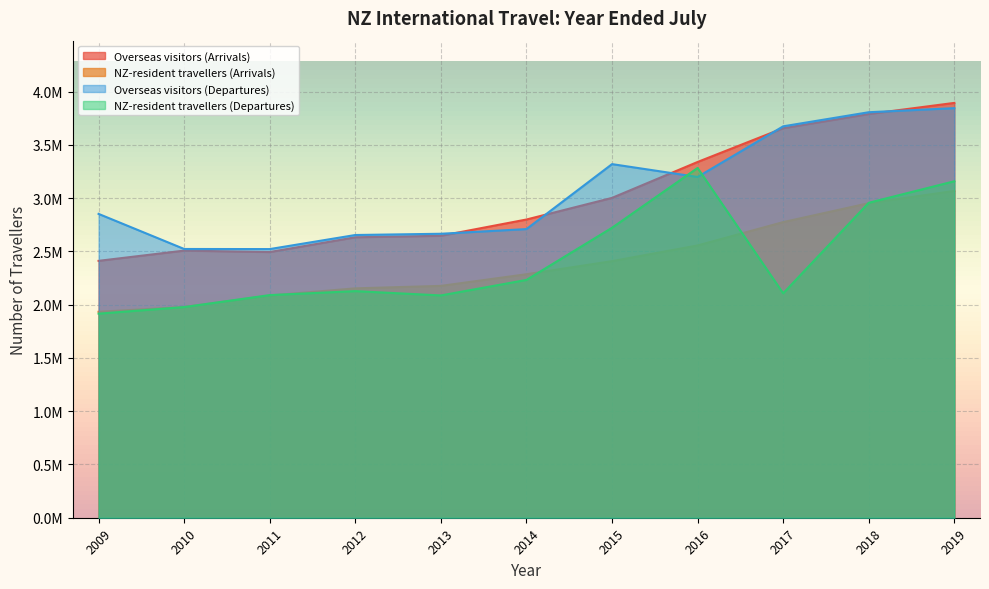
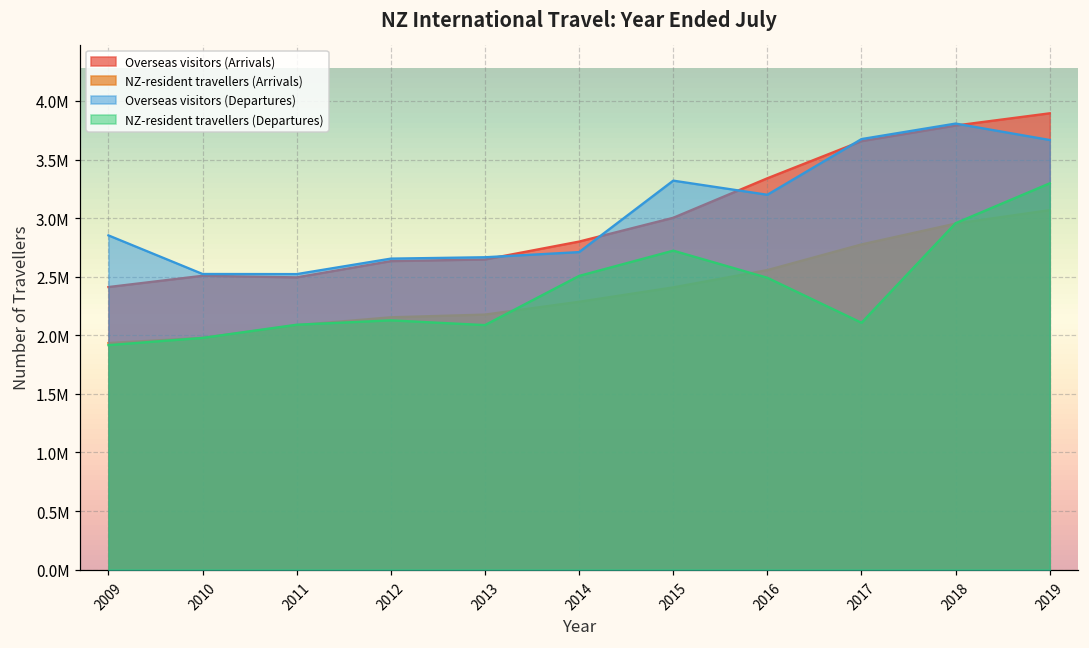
NZ-resident travellers (Departures), 2014: 2230000 -> 2510000
NZ-resident travellers (Departures), 2016: 3280000 -> 2490000
Overseas visitors (Departures), 2019: 3850000 -> 3670000
NZ-resident travellers (Departures), 2019: 3160000 -> 3300000
